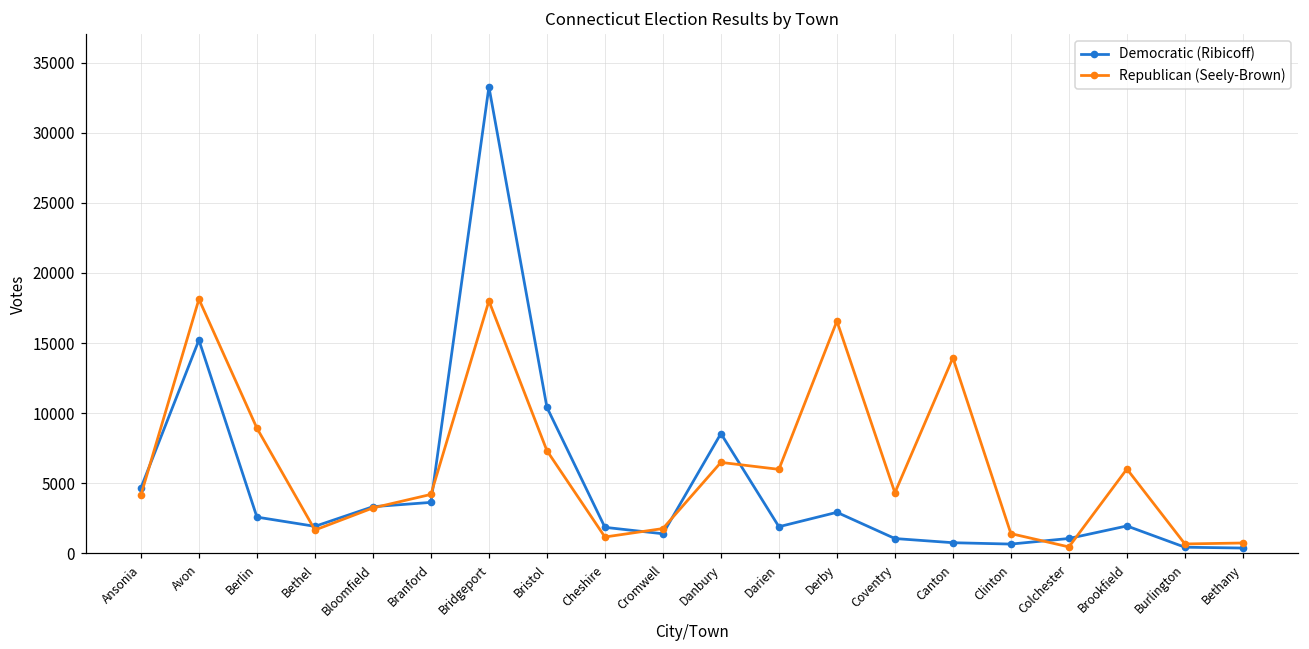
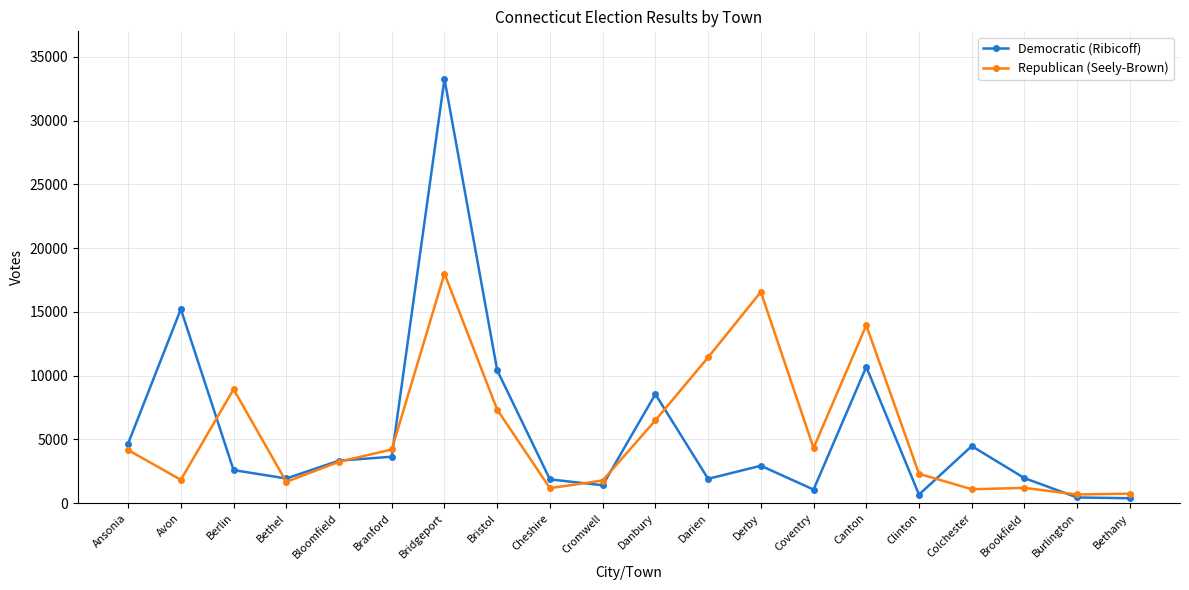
Republican (Seely-Brown), Avon: 18100 -> 1800
Republican (Seely-Brown), Darien: 6000 -> 11400
Democratic (Ribicoff), Canton: 800 -> 10700
Republican (Seely-Brown), Clinton: 1400 -> 2300
Democratic (Ribicoff), Colchester: 1100 -> 4500
Republican (Seely-Brown), Colchester: 500 -> 1100
Republican (Seely-Brown), Brookfield: 6000 -> 1200
